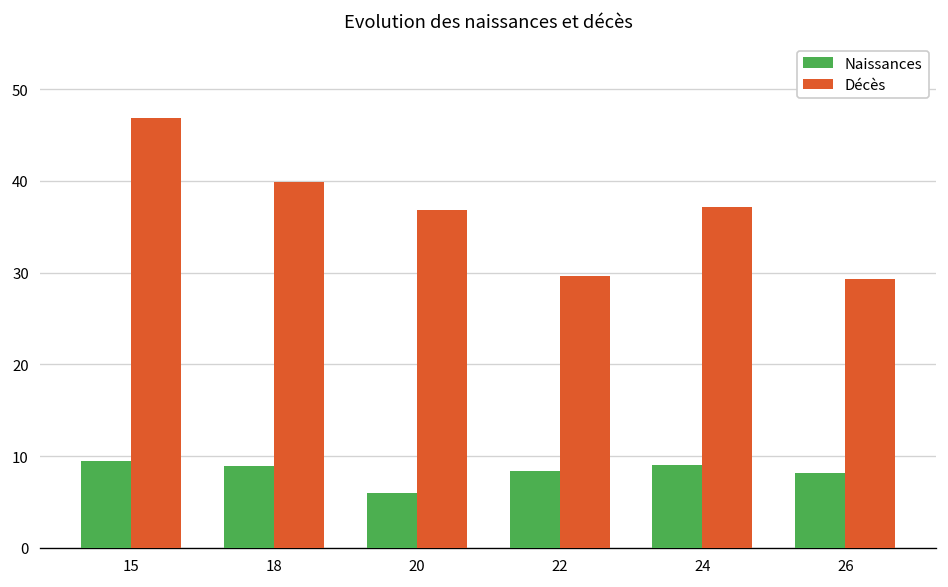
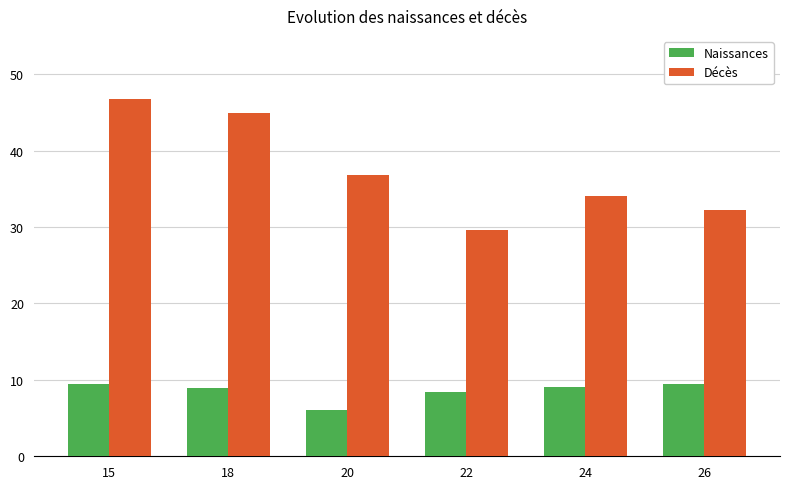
Décès, 18: 40 -> 45
Décès, 24: 37 -> 34
Naissances, 26: 8 -> 10
Décès, 26: 29 -> 32
